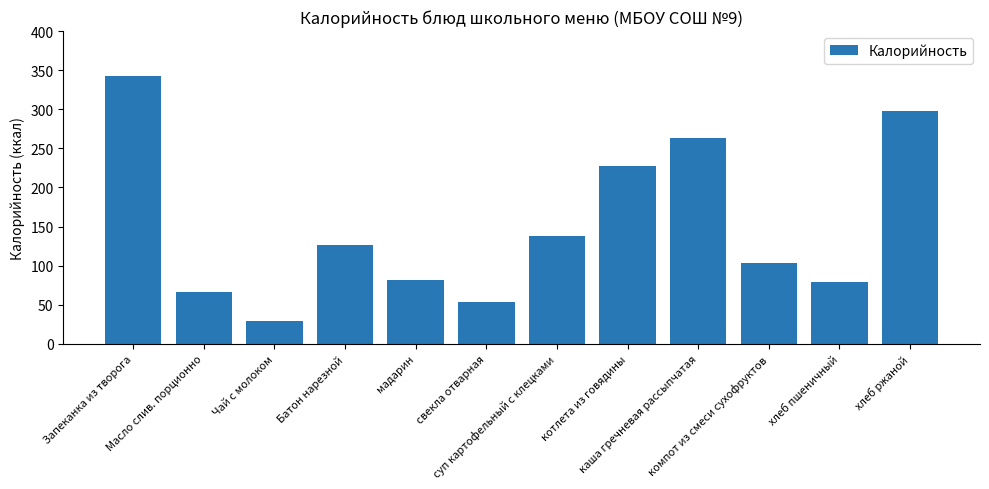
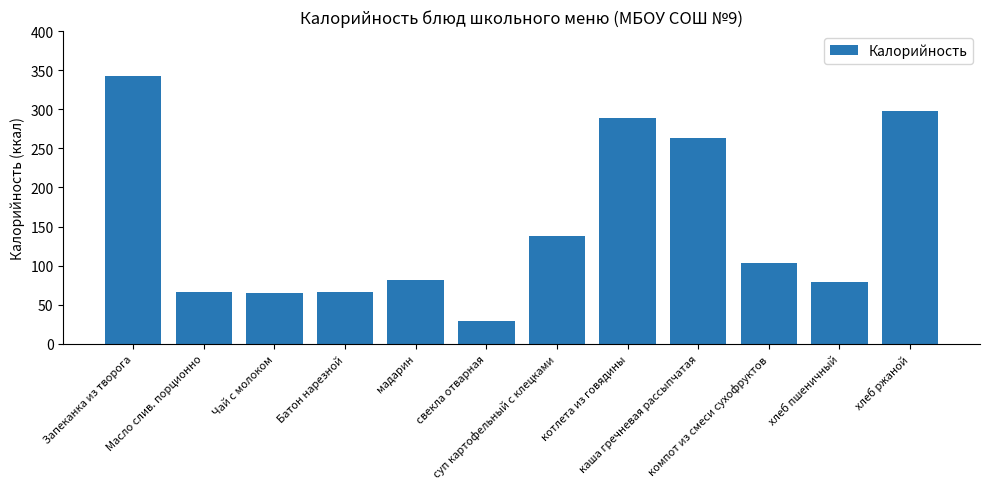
Чай с молоком: 30 -> 70
Батон нарезной: 130 -> 70
свекла отварная: 50 -> 30
котлета из говядины: 230 -> 290
